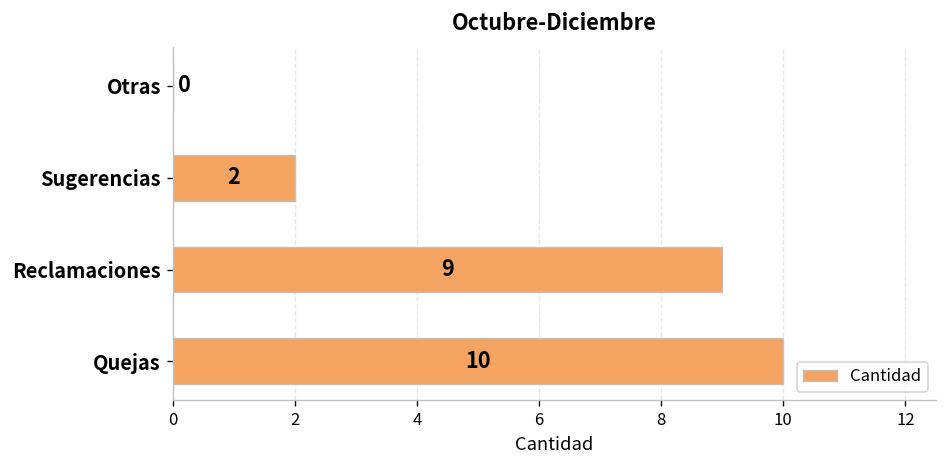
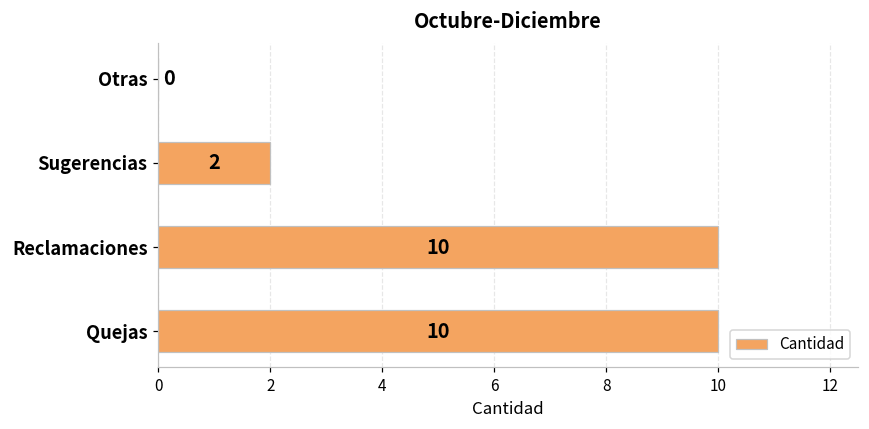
Reclamaciones: 9 -> 10
